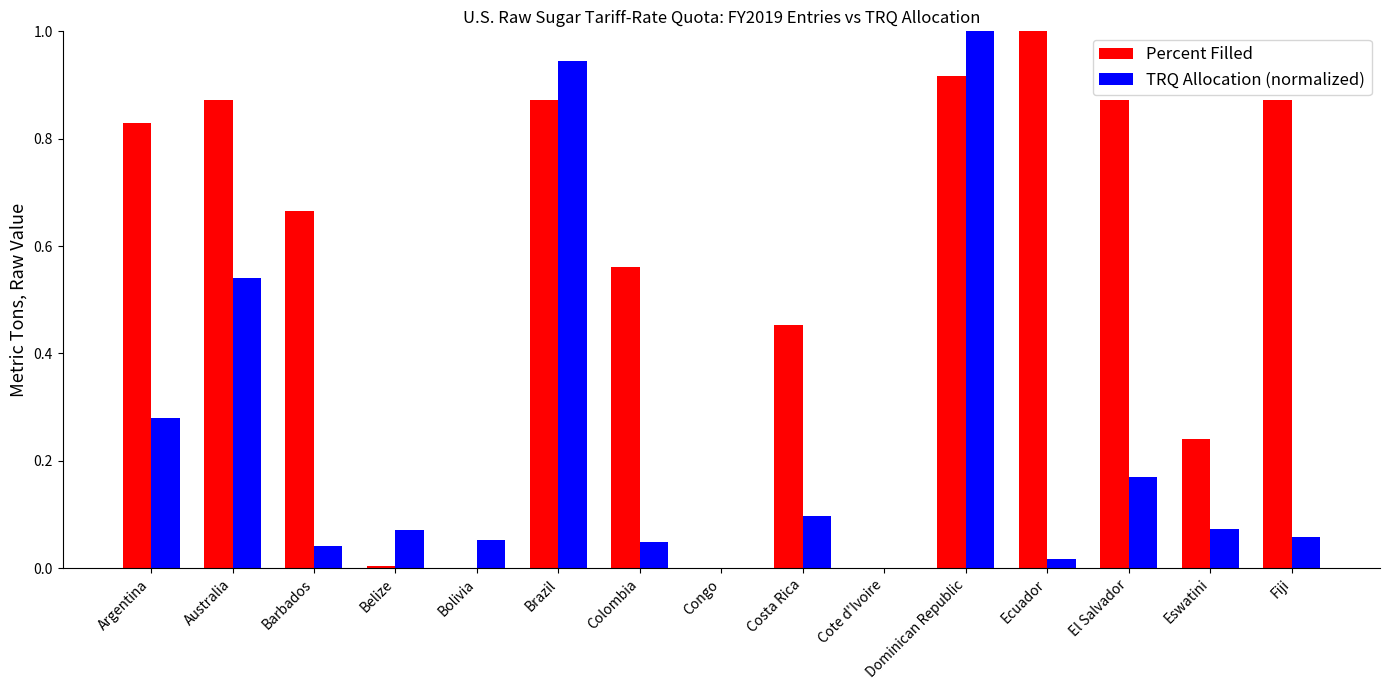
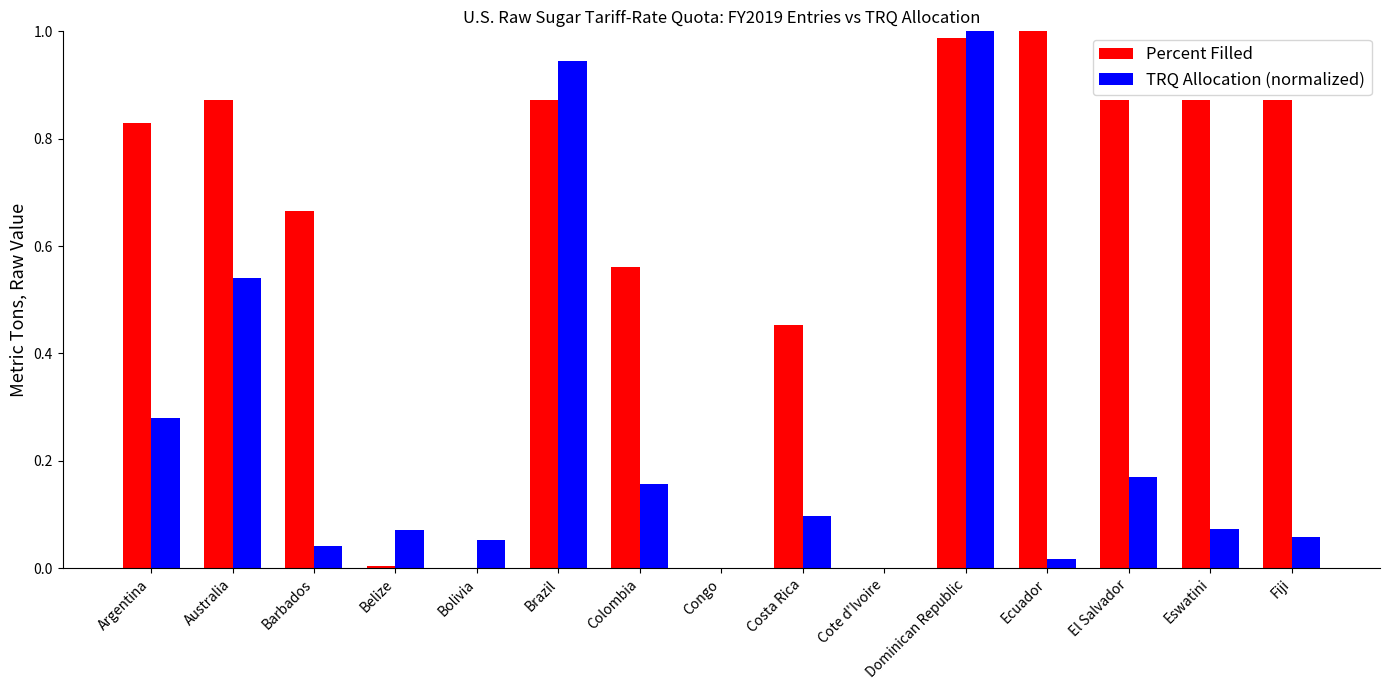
TRQ Allocation (normalized), Colombia: 0.05 -> 0.16
Percent Filled, Dominican Republic: 0.92 -> 0.99
Percent Filled, Eswatini: 0.24 -> 0.87
